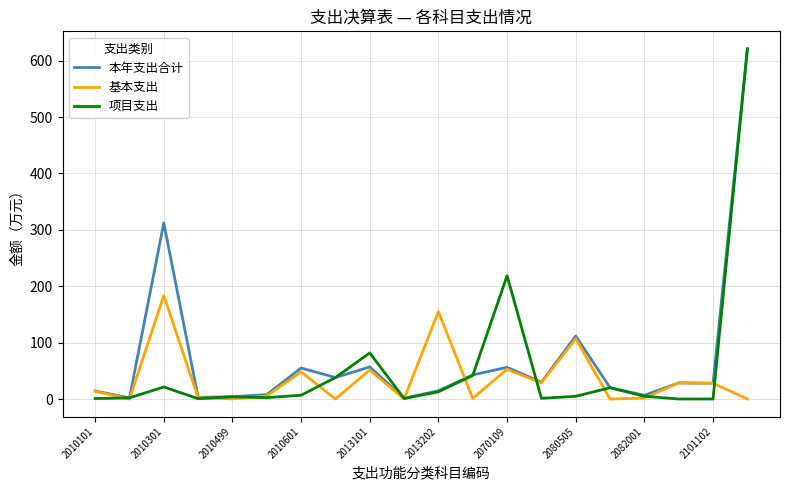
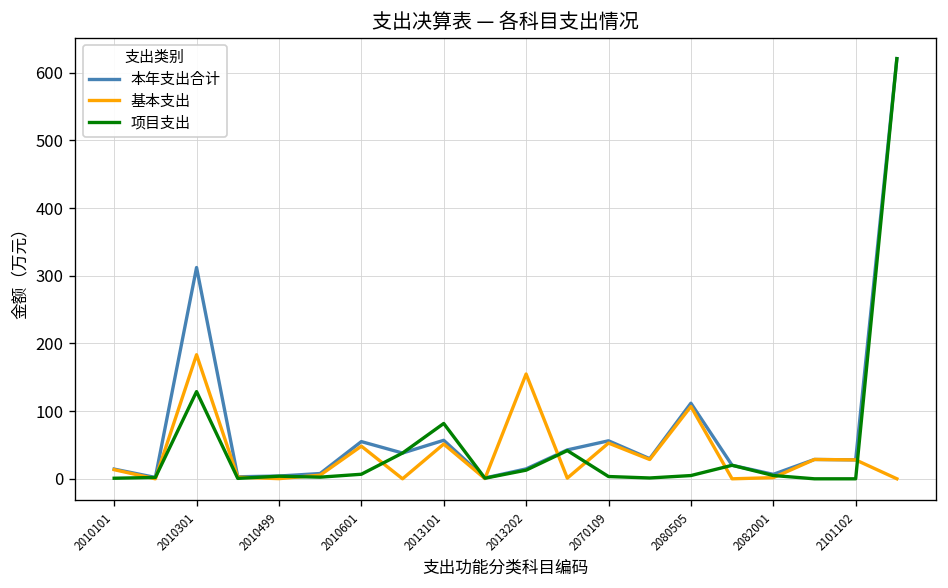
项目支出, 2010301: 20 -> 130
项目支出, 2070109: 220 -> 0
